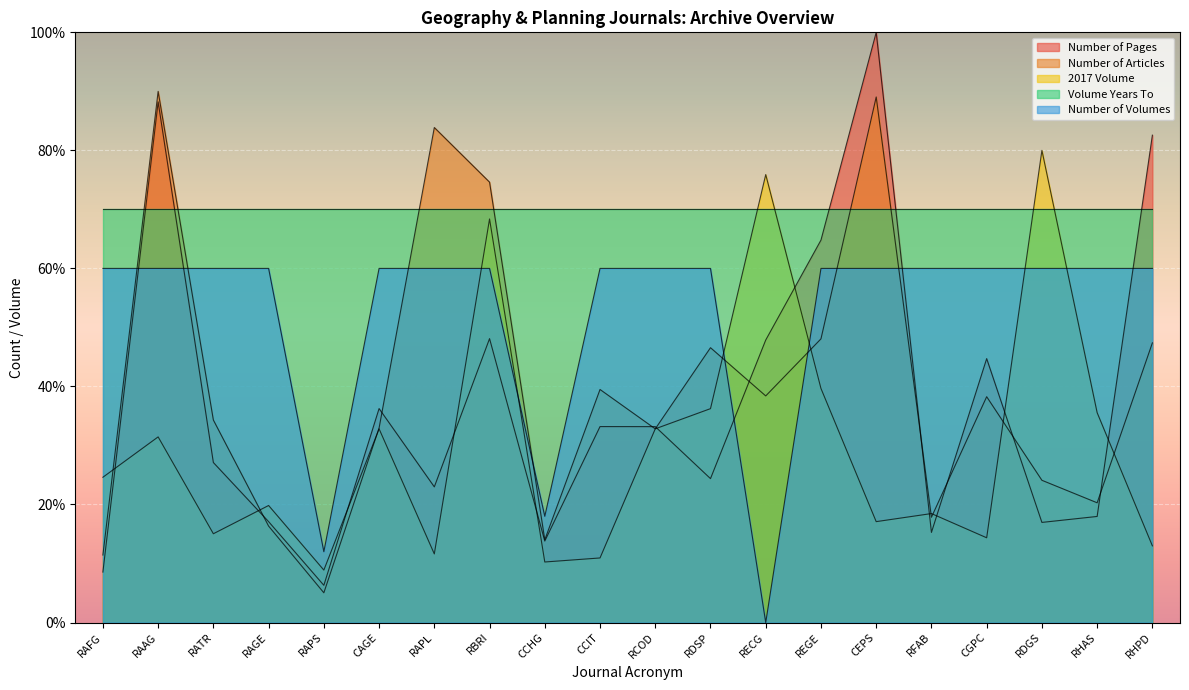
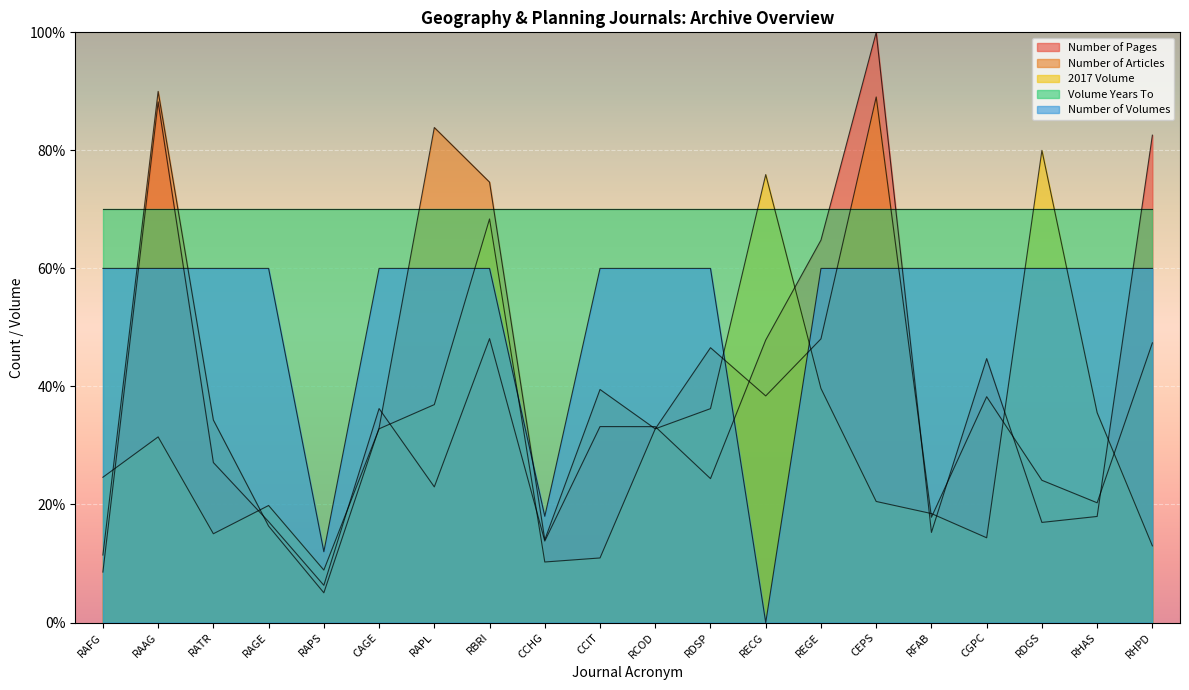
2017 Volume, RAPL: 12% -> 37%
2017 Volume, CEPS: 17% -> 21%
